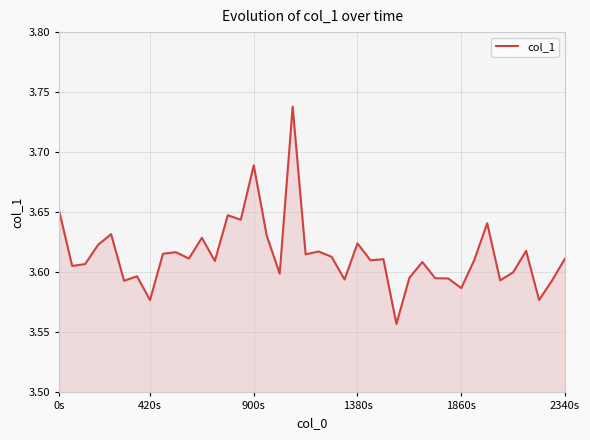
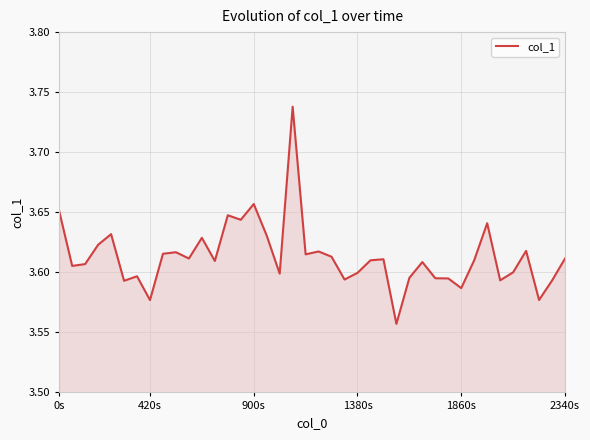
900s: 3.689 -> 3.657
1380s: 3.624 -> 3.600
